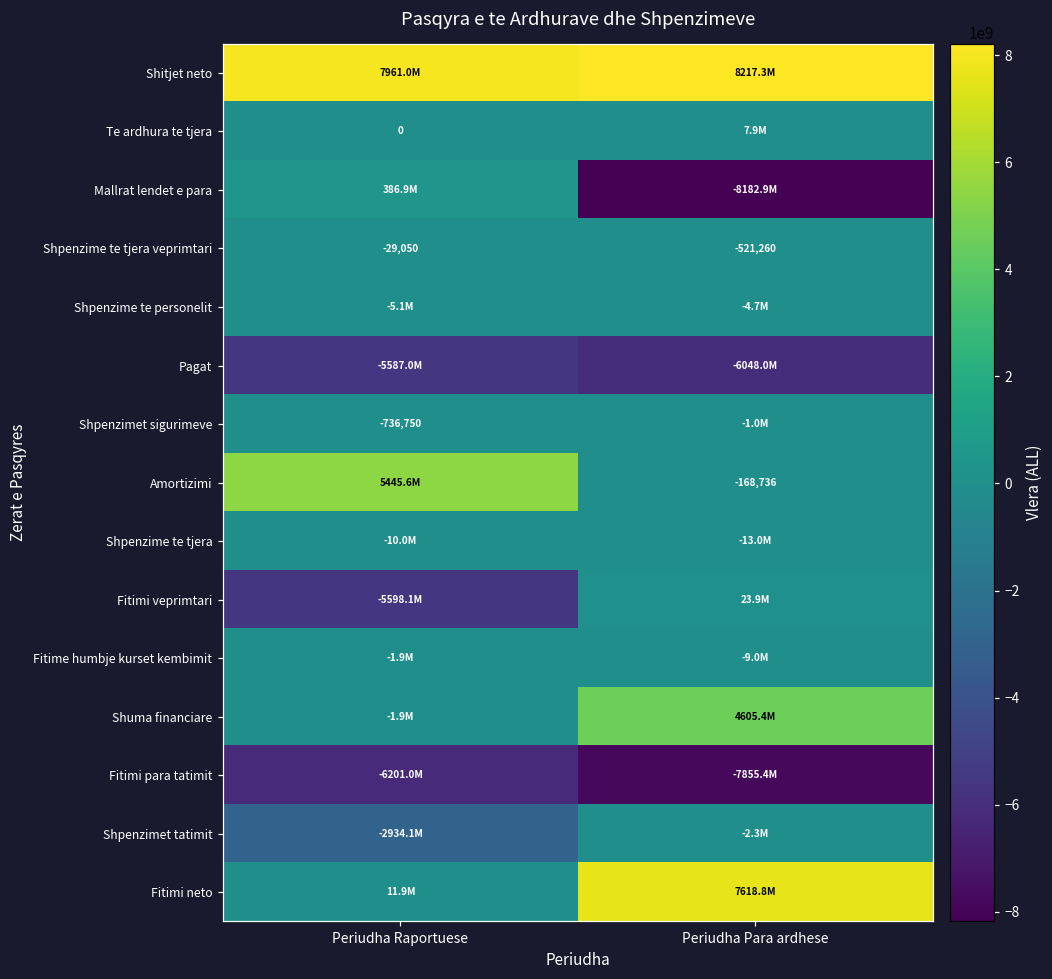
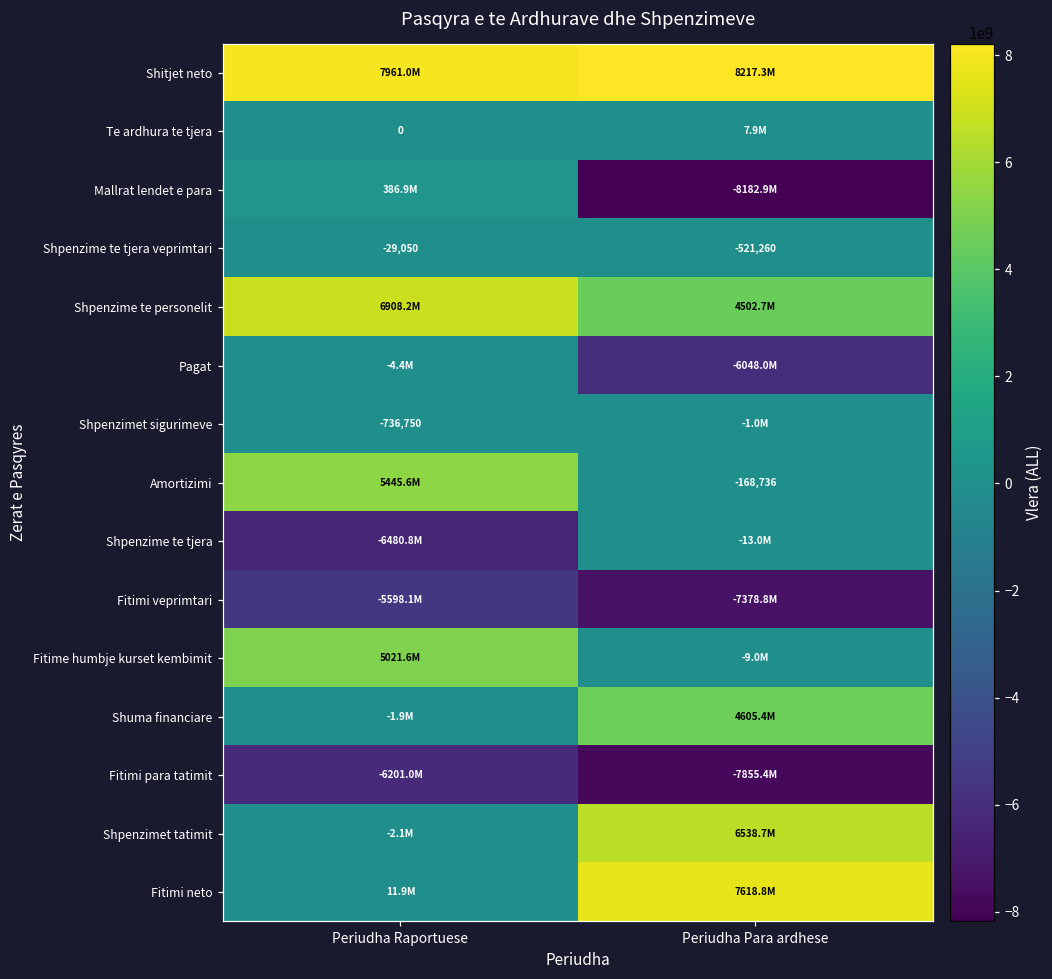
Shpenzime te personelit, Periudha Raportuese: -5.1M -> 6908.2M
Shpenzime te personelit, Periudha Para ardhese: -4.7M -> 4502.7M
Pagat, Periudha Raportuese: -5587.0M -> -4.4M
Shpenzime te tjera, Periudha Raportuese: -10.0M -> -6480.8M
Fitimi veprimtari, Periudha Para ardhese: 23.9M -> -7378.8M
Fitime humbje kurset kembimit, Periudha Raportuese: -1.9M -> 5021.6M
Shpenzimet tatimit, Periudha Raportuese: -2934.1M -> -2.1M
Shpenzimet tatimit, Periudha Para ardhese: -2.3M -> 6538.7M
